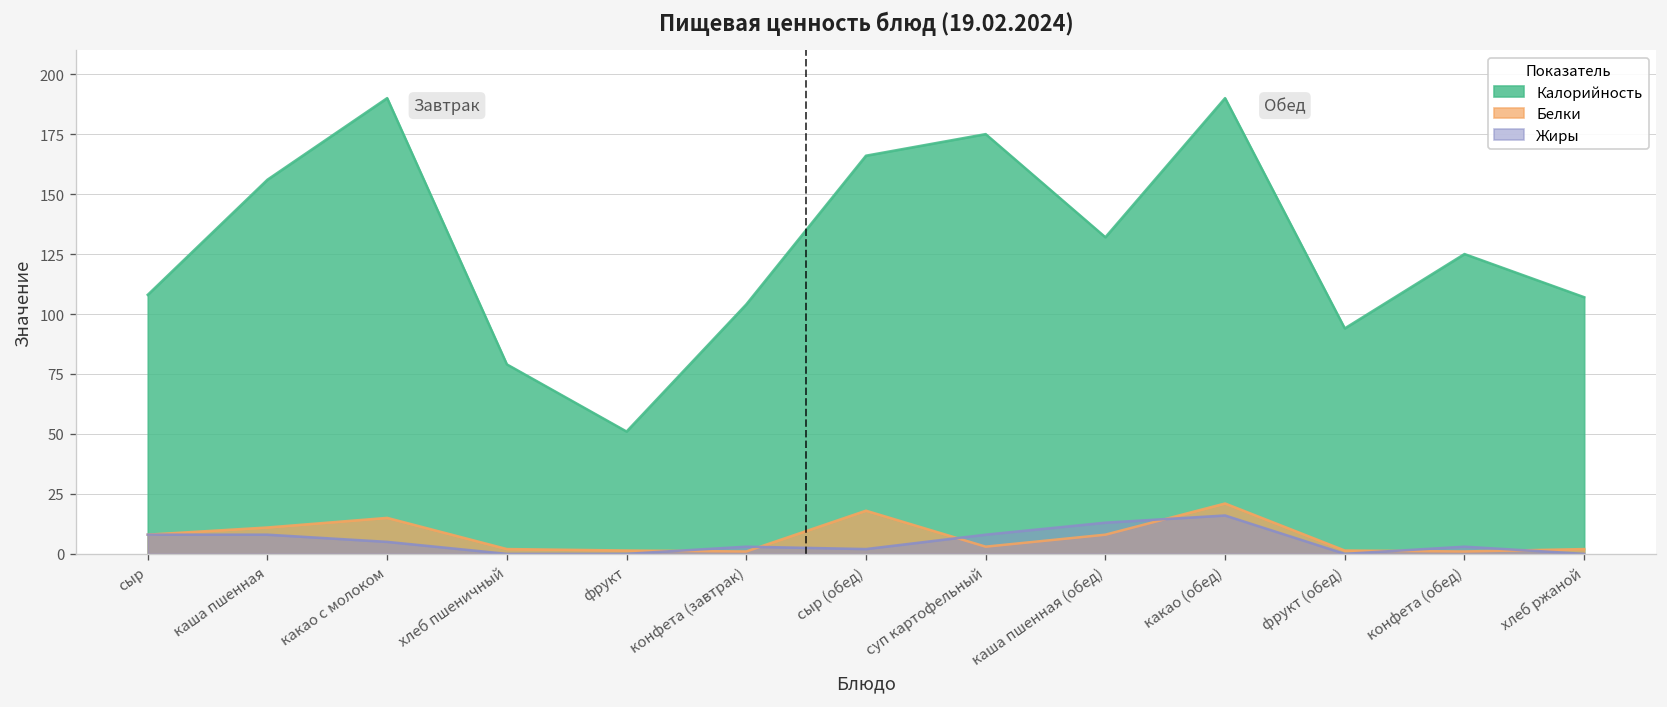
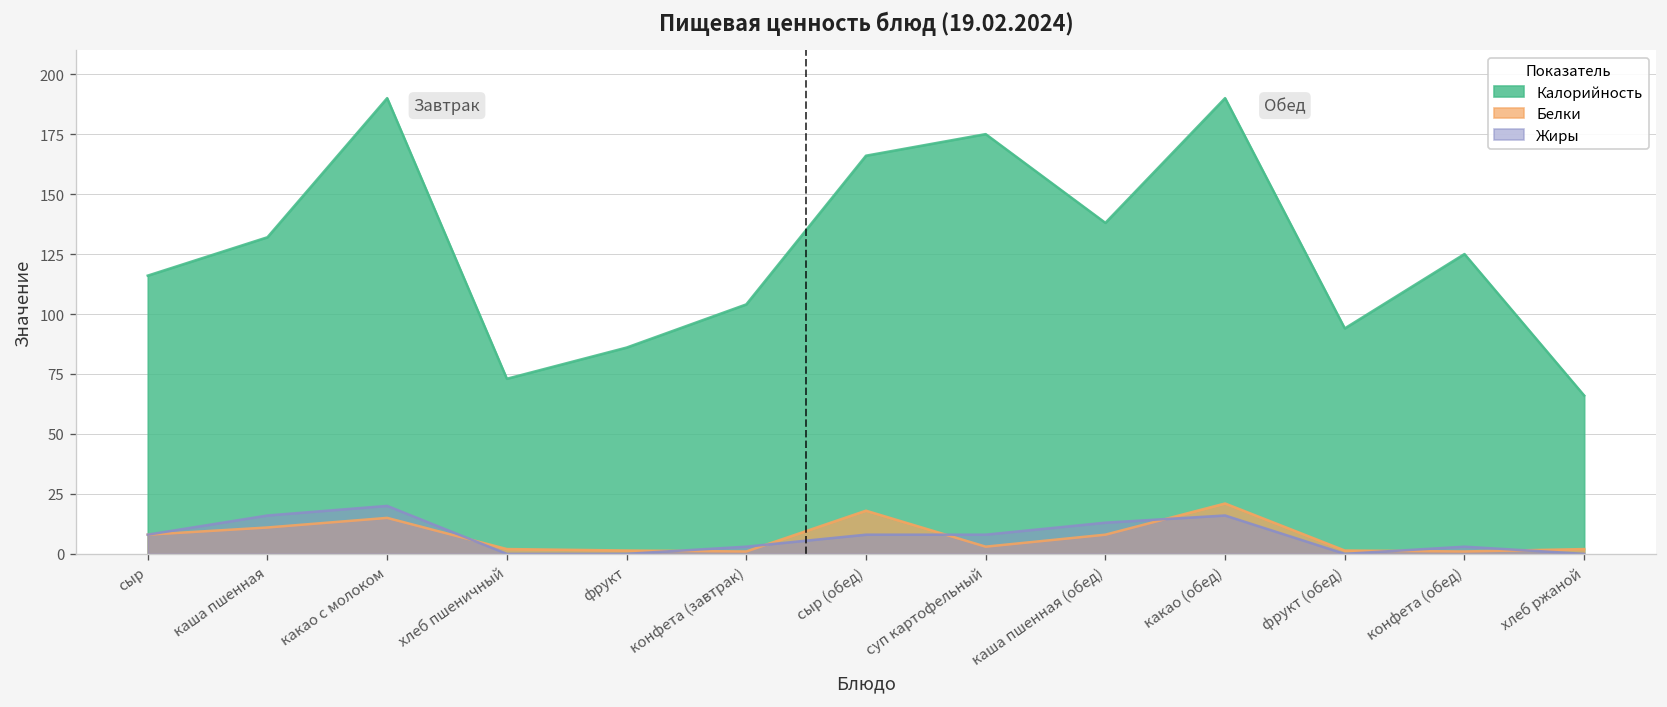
Калорийность, сыр: 108 -> 116
Калорийность, каша пшенная: 156 -> 132
Жиры, каша пшенная: 8 -> 16
Жиры, какао с молоком: 5 -> 20
Калорийность, хлеб пшеничный: 79 -> 73
Калорийность, фрукт: 51 -> 86
Жиры, сыр (обед): 2 -> 8
Калорийность, каша пшенная (обед): 132 -> 138
Калорийность, хлеб ржаной: 107 -> 66
